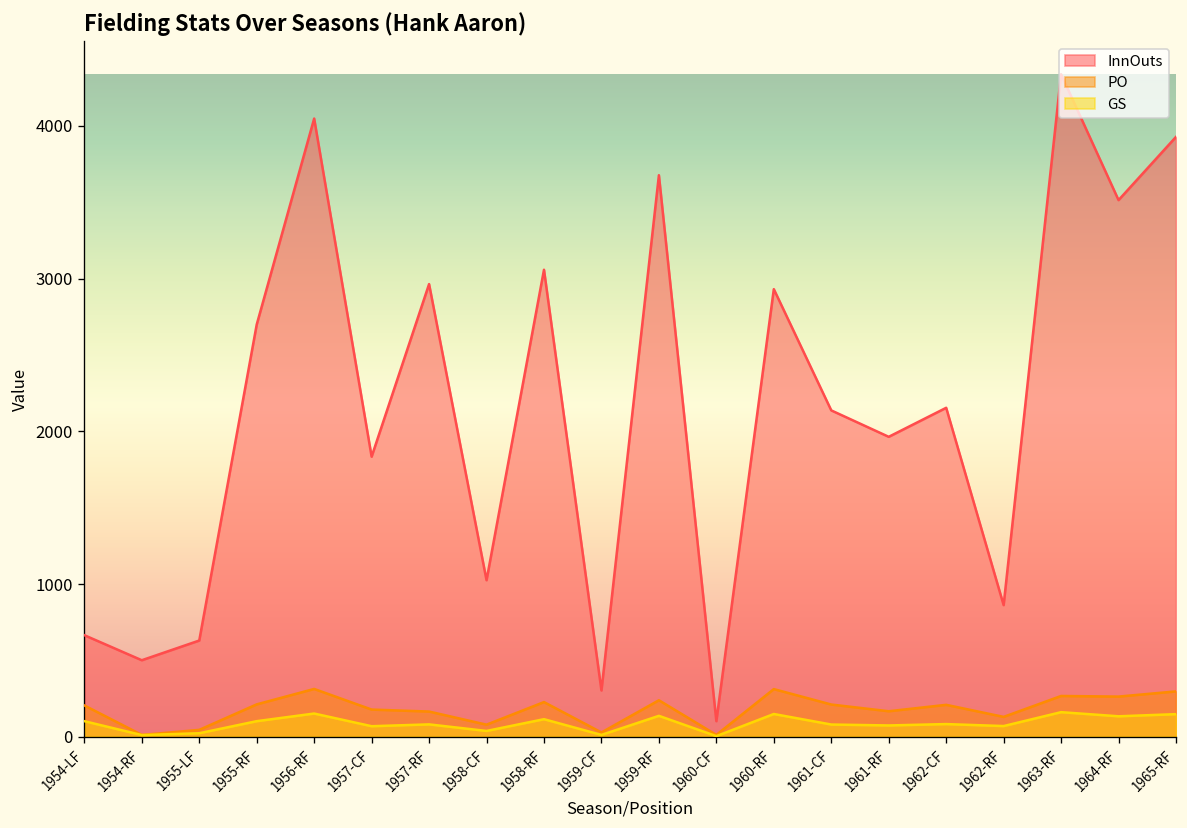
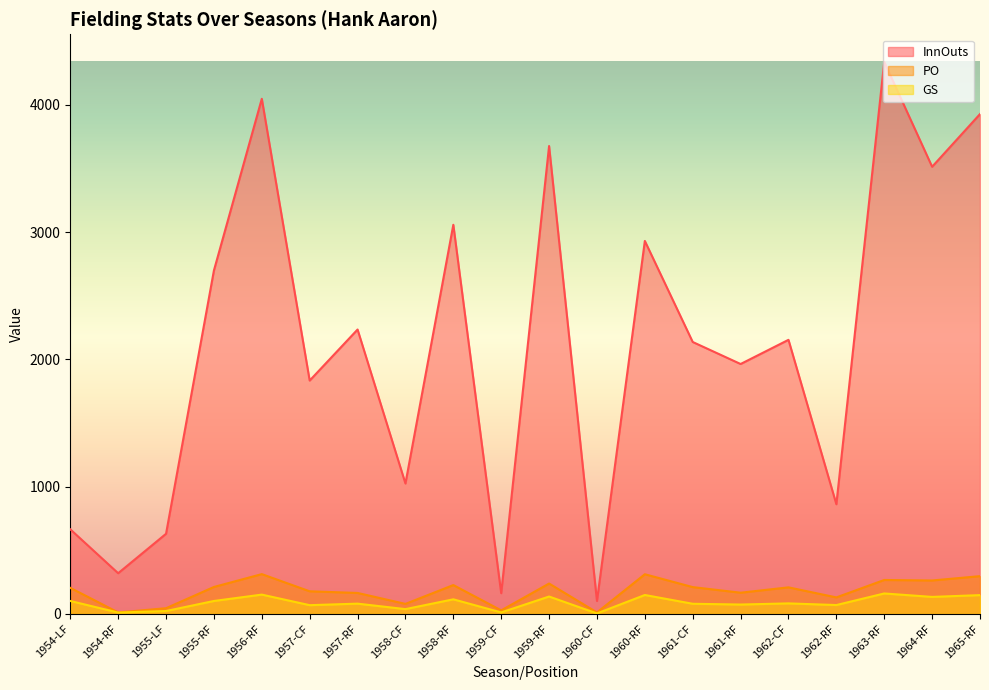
InnOuts, 1954-RF: 500 -> 320
InnOuts, 1957-RF: 2960 -> 2240
InnOuts, 1959-CF: 300 -> 160
